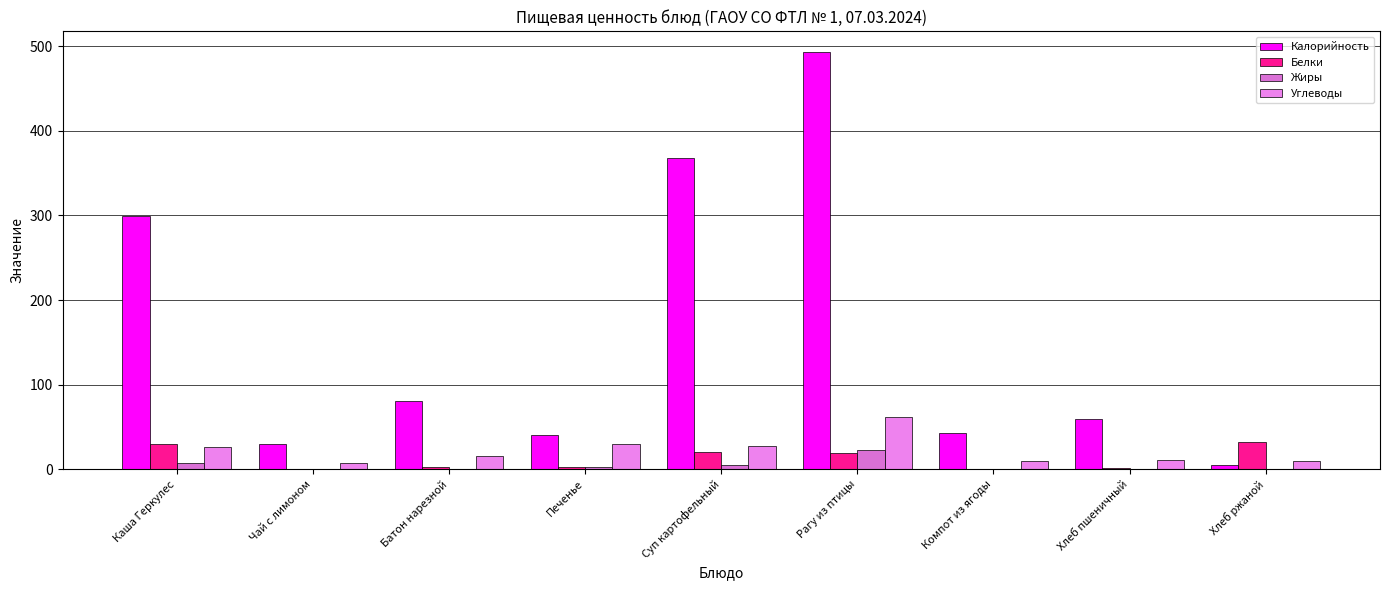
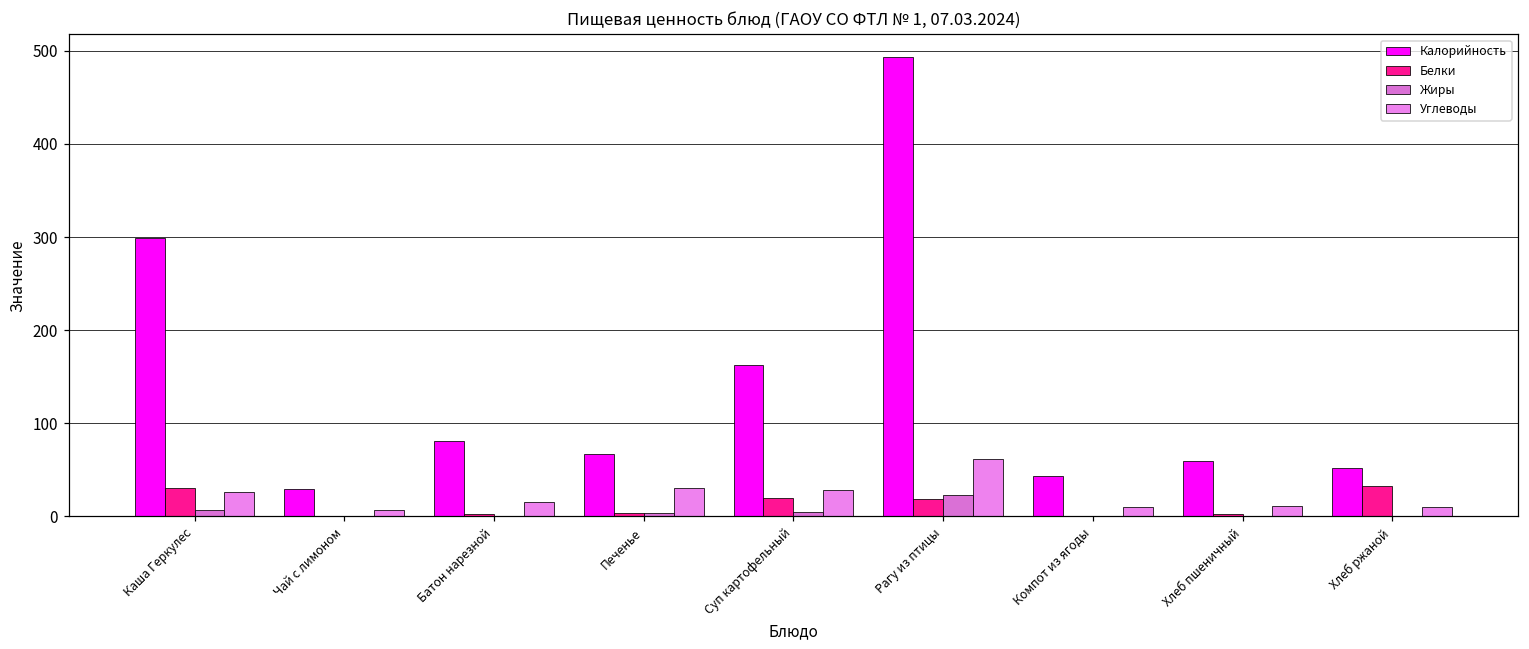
Калорийность, Печенье: 40 -> 70
Калорийность, Суп картофельный: 370 -> 160
Калорийность, Хлеб ржаной: 10 -> 50
